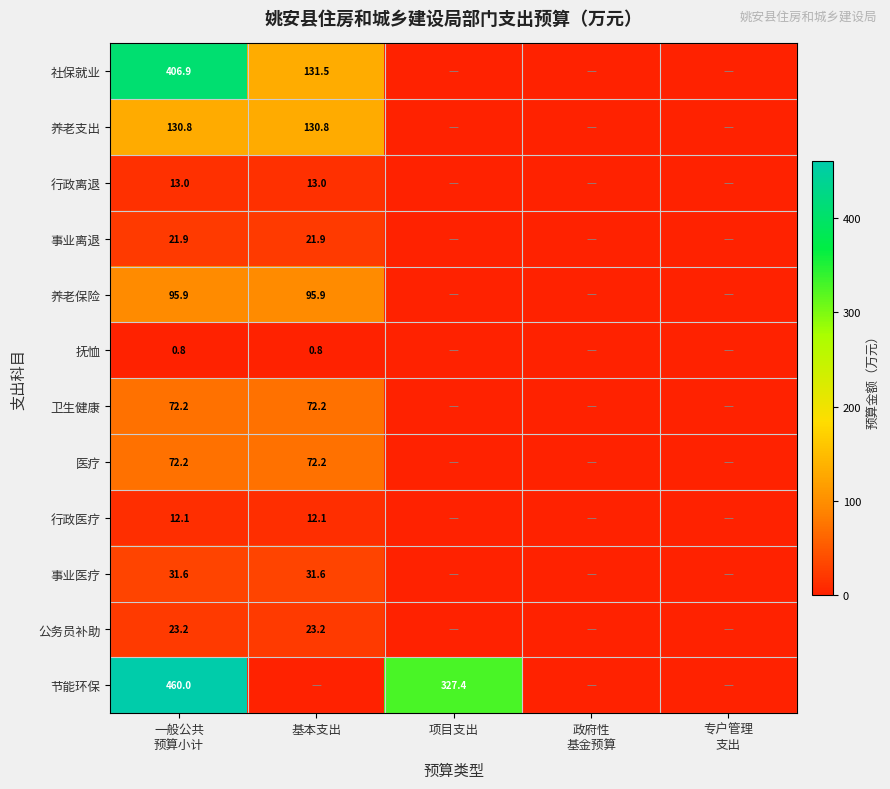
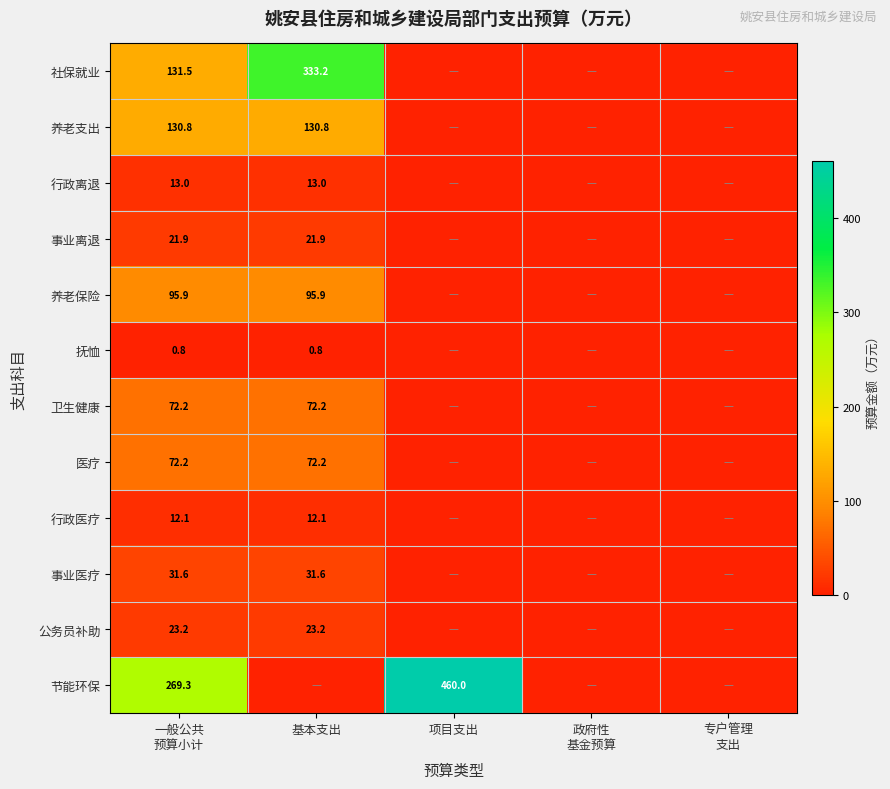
社保就业, 一般公共 预算小计: 406.9 -> 131.5
社保就业, 基本支出: 131.5 -> 333.2
节能环保, 一般公共 预算小计: 460.0 -> 269.3
节能环保, 项目支出: 327.4 -> 460.0
